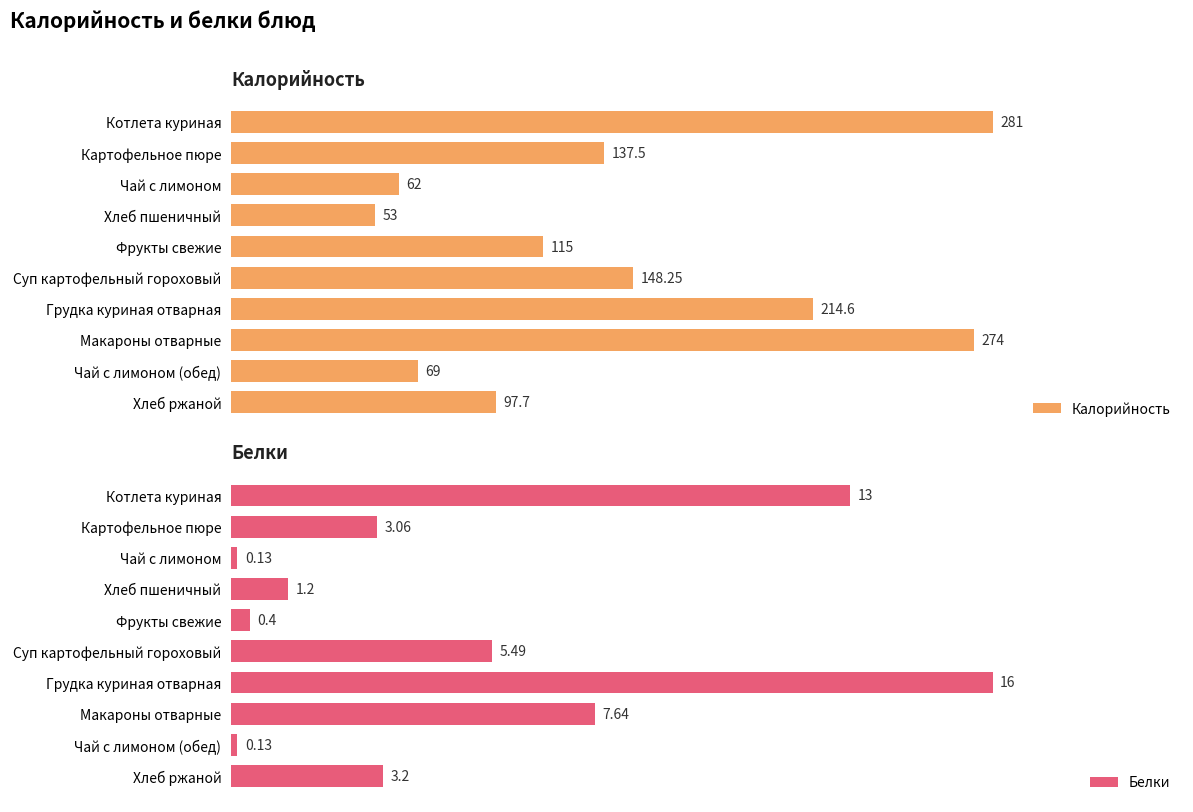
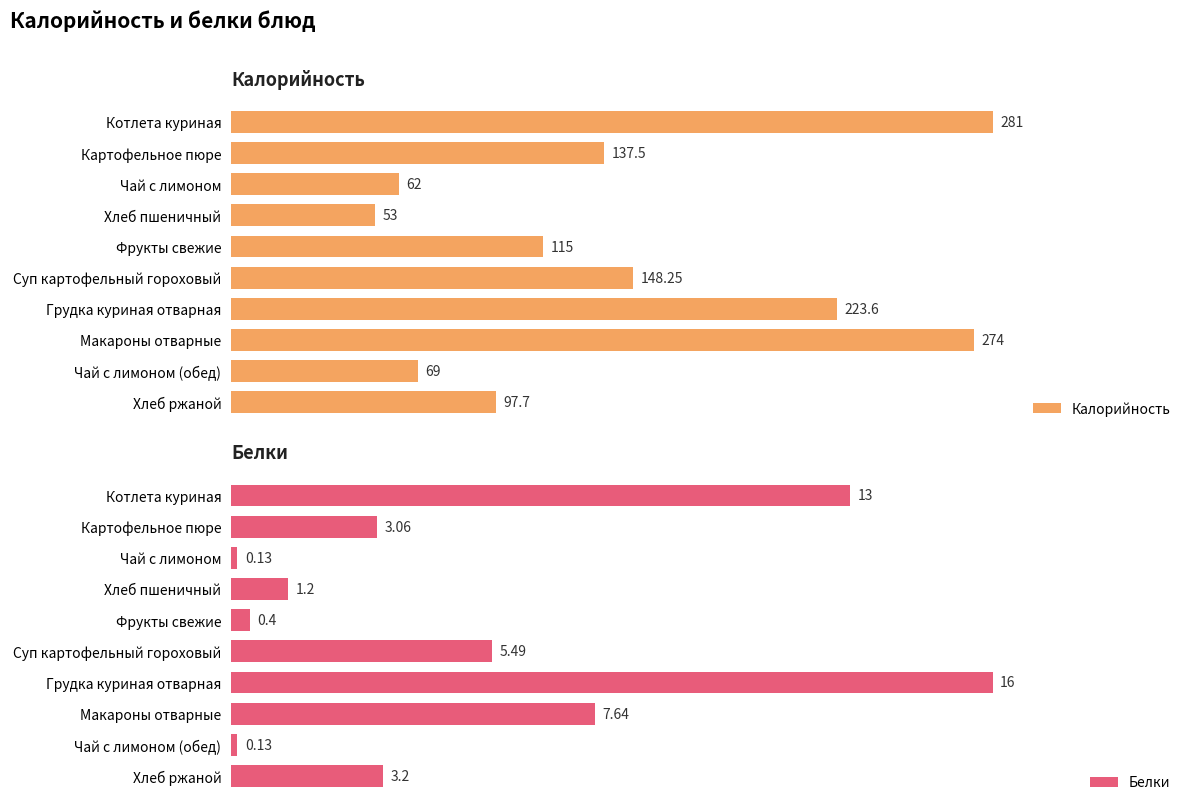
Калорийность, Грудка куриная отварная: 214.6 -> 223.6
